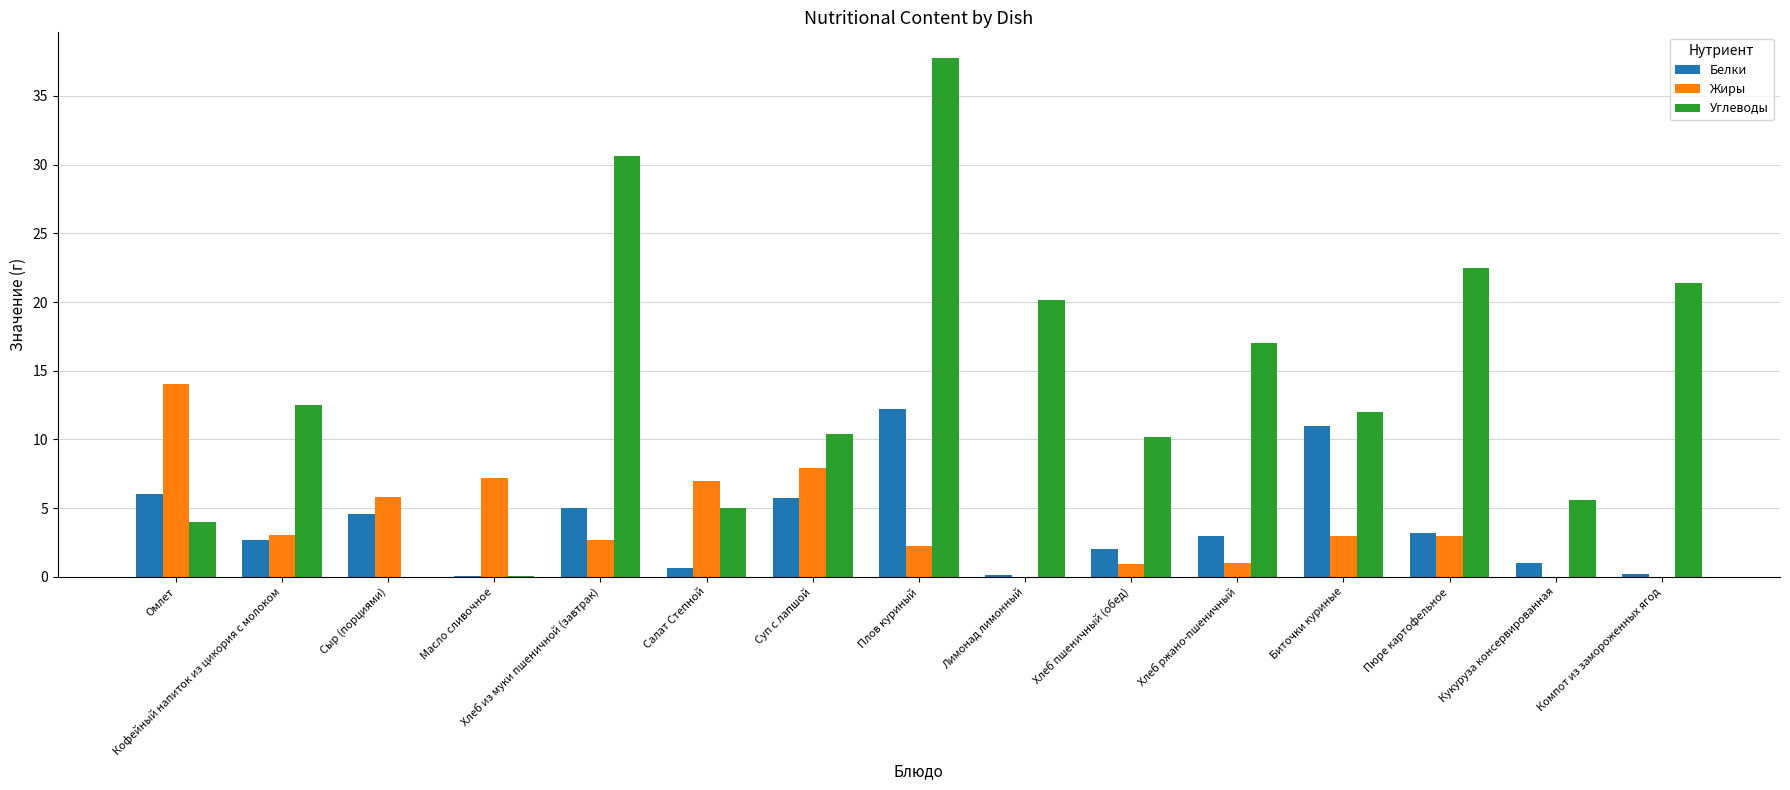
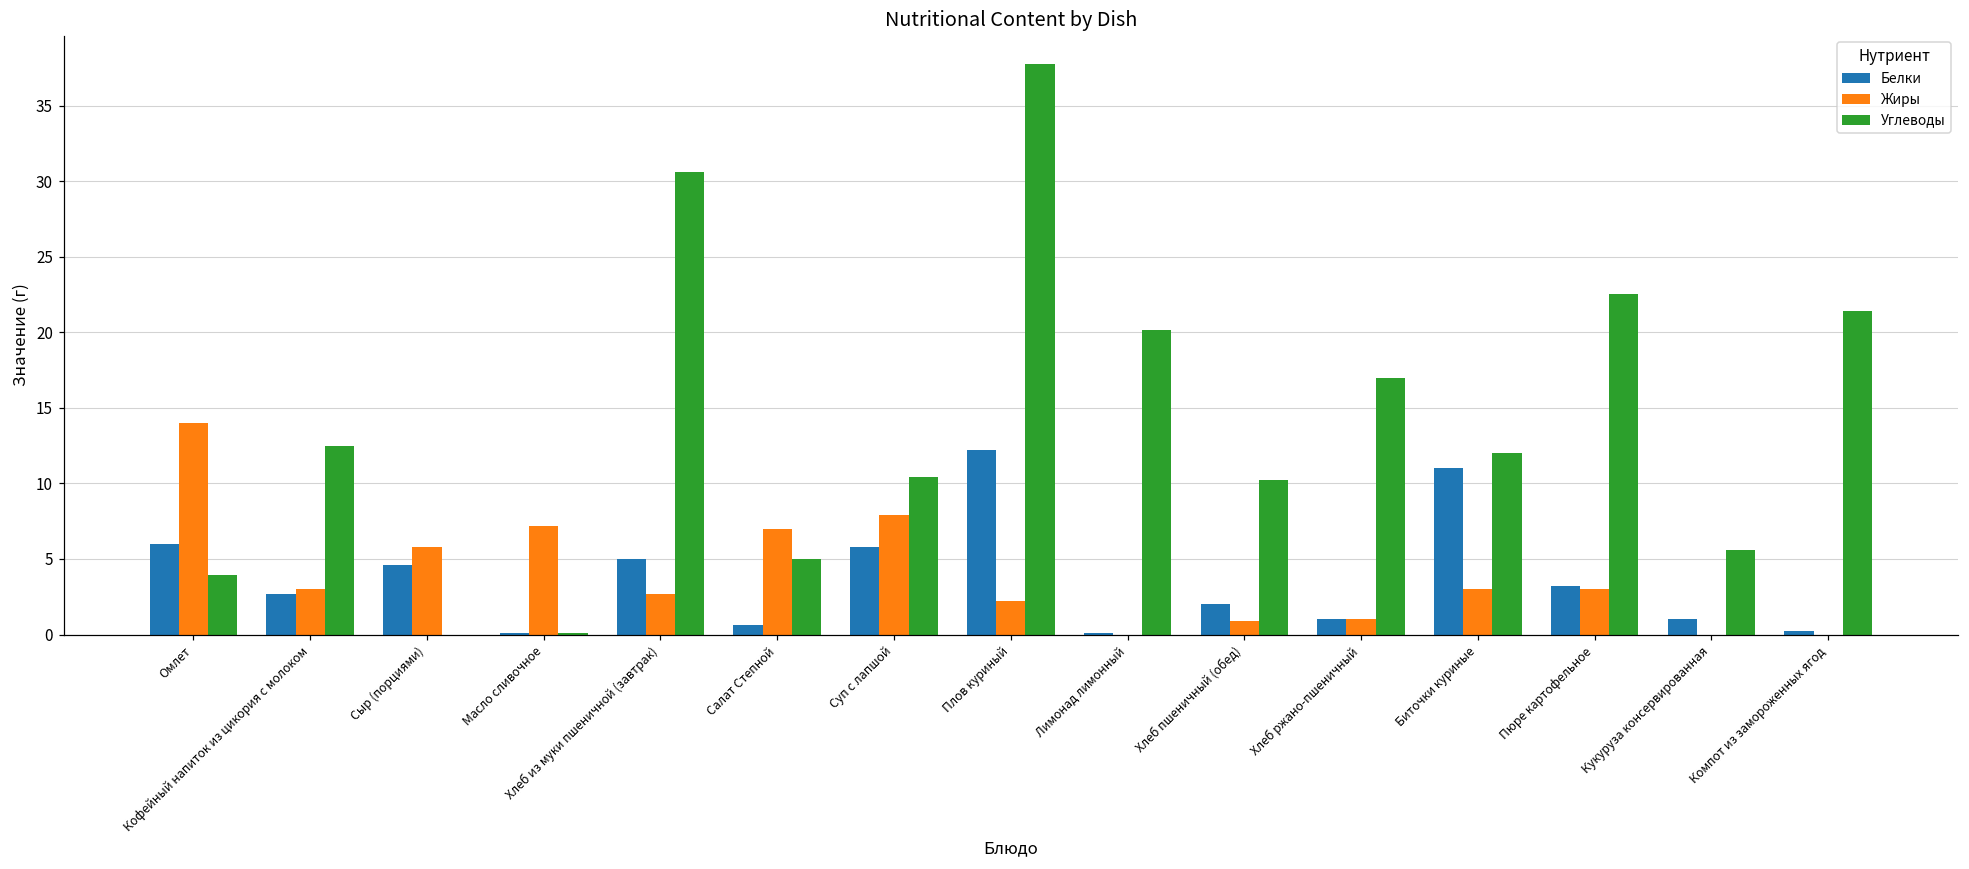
Белки, Хлеб ржано-пшеничный: 3 -> 1
